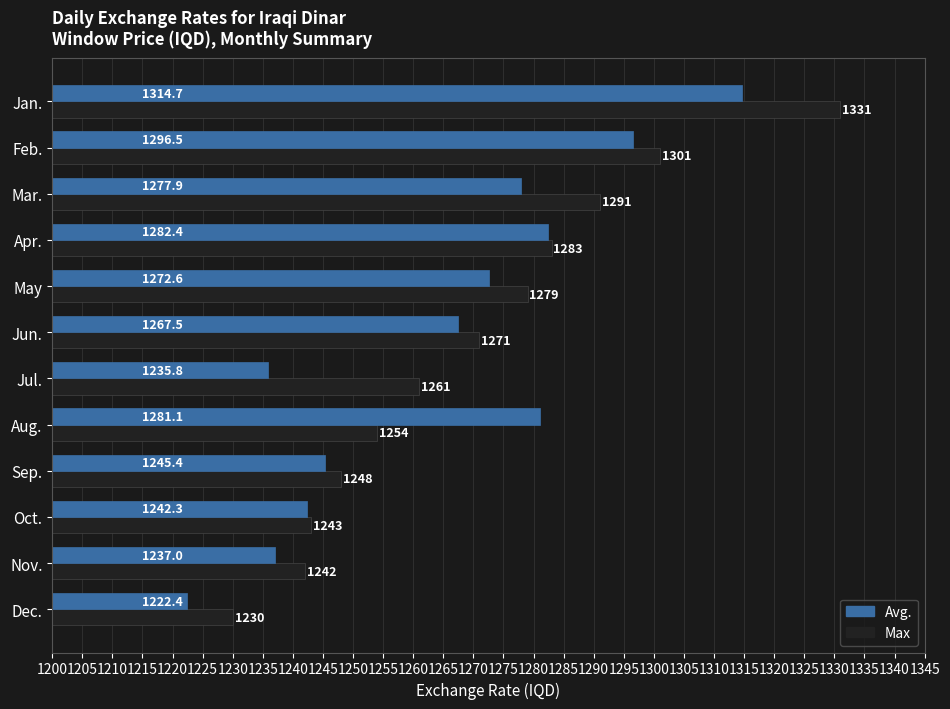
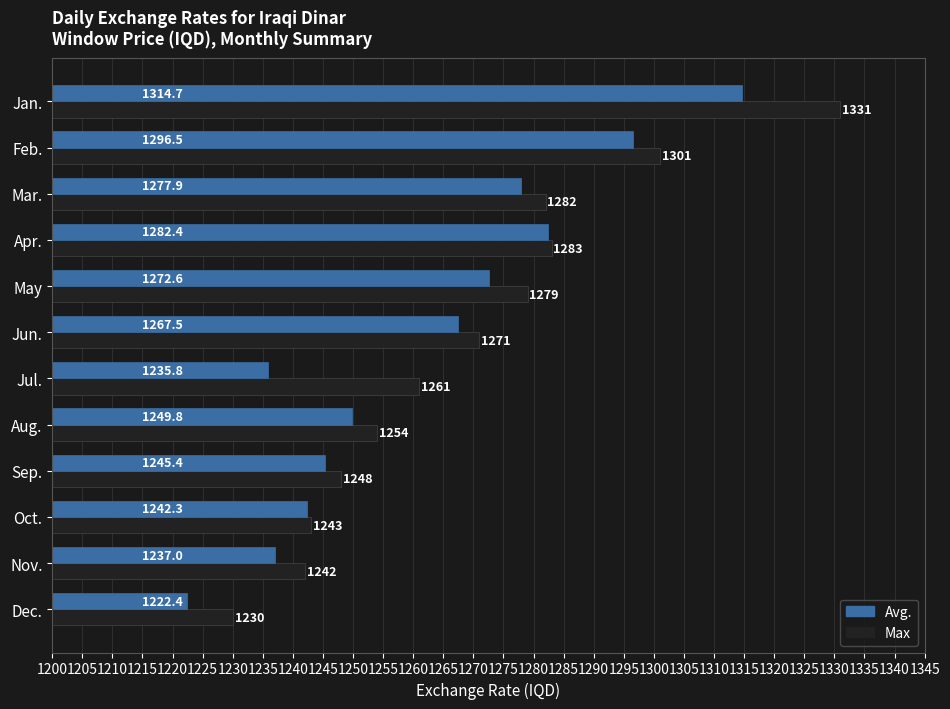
Max, Mar.: 1291 -> 1282
Avg., Aug.: 1281.1 -> 1249.8
